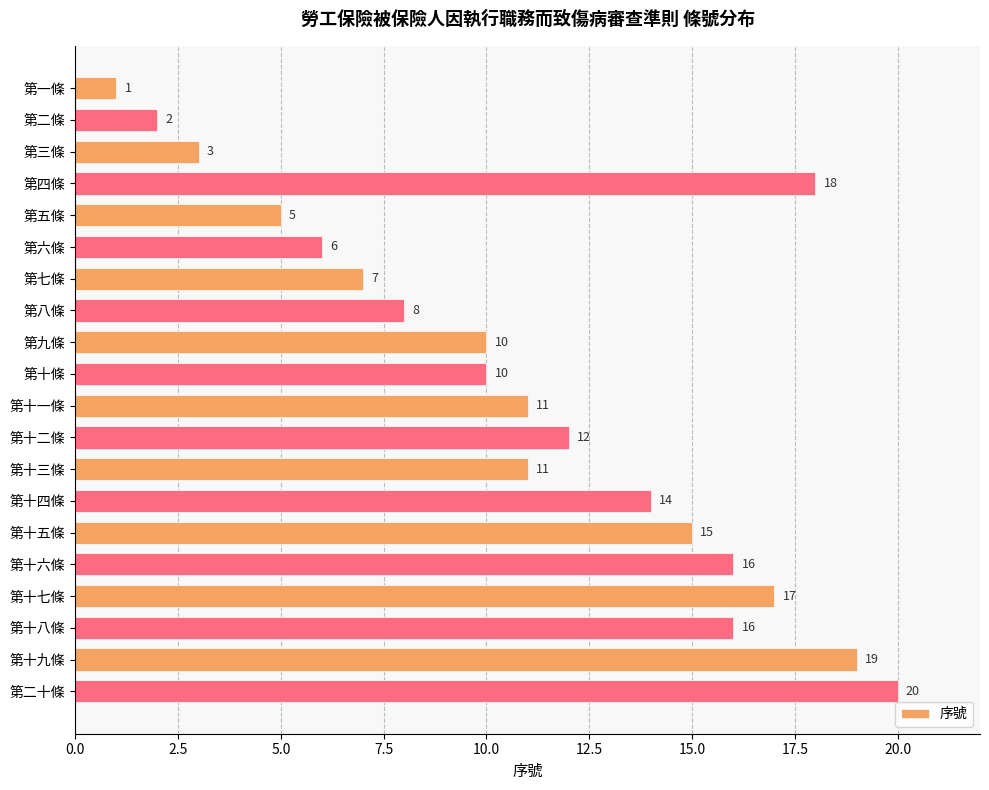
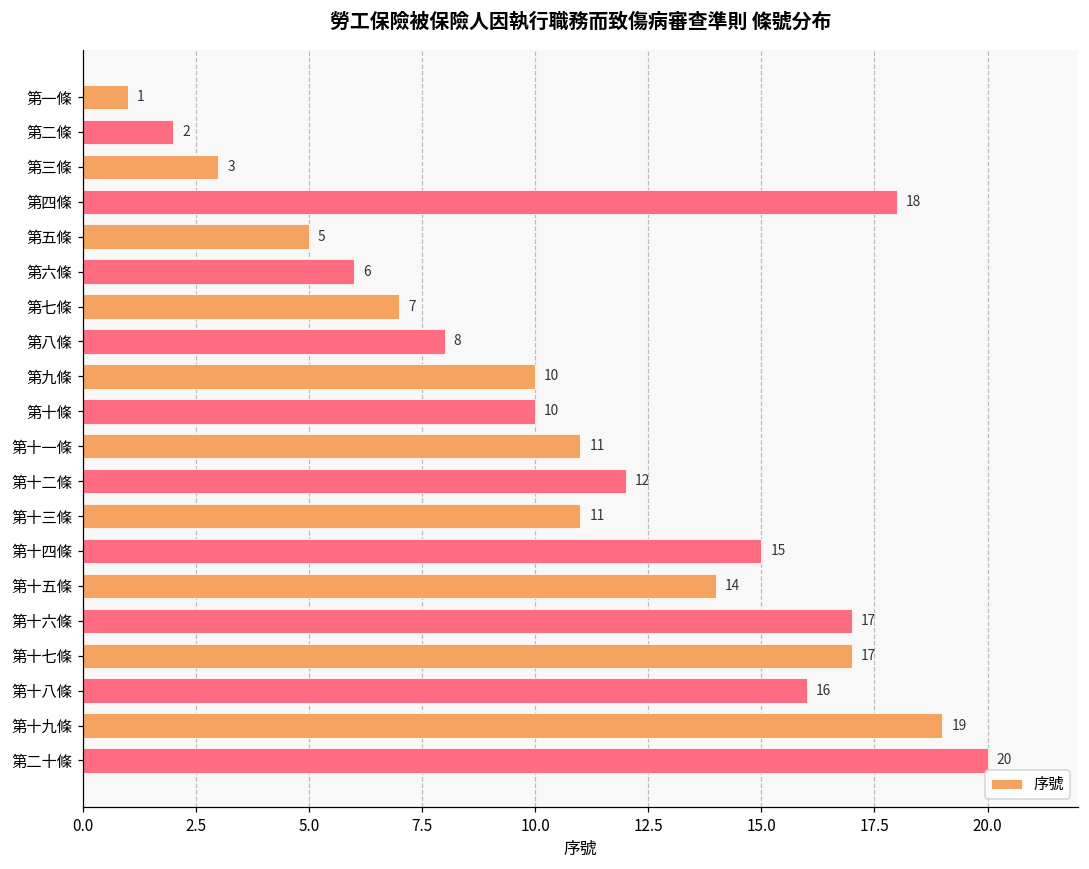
第十四條: 14 -> 15
第十五條: 15 -> 14
第十六條: 16 -> 17
